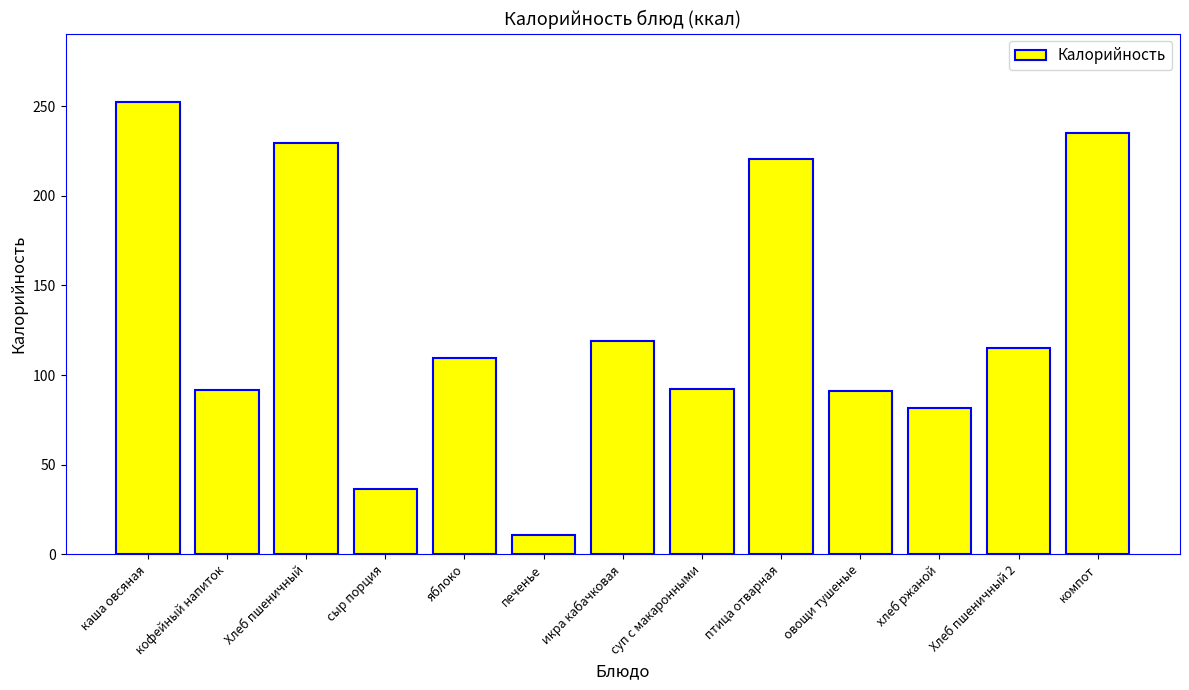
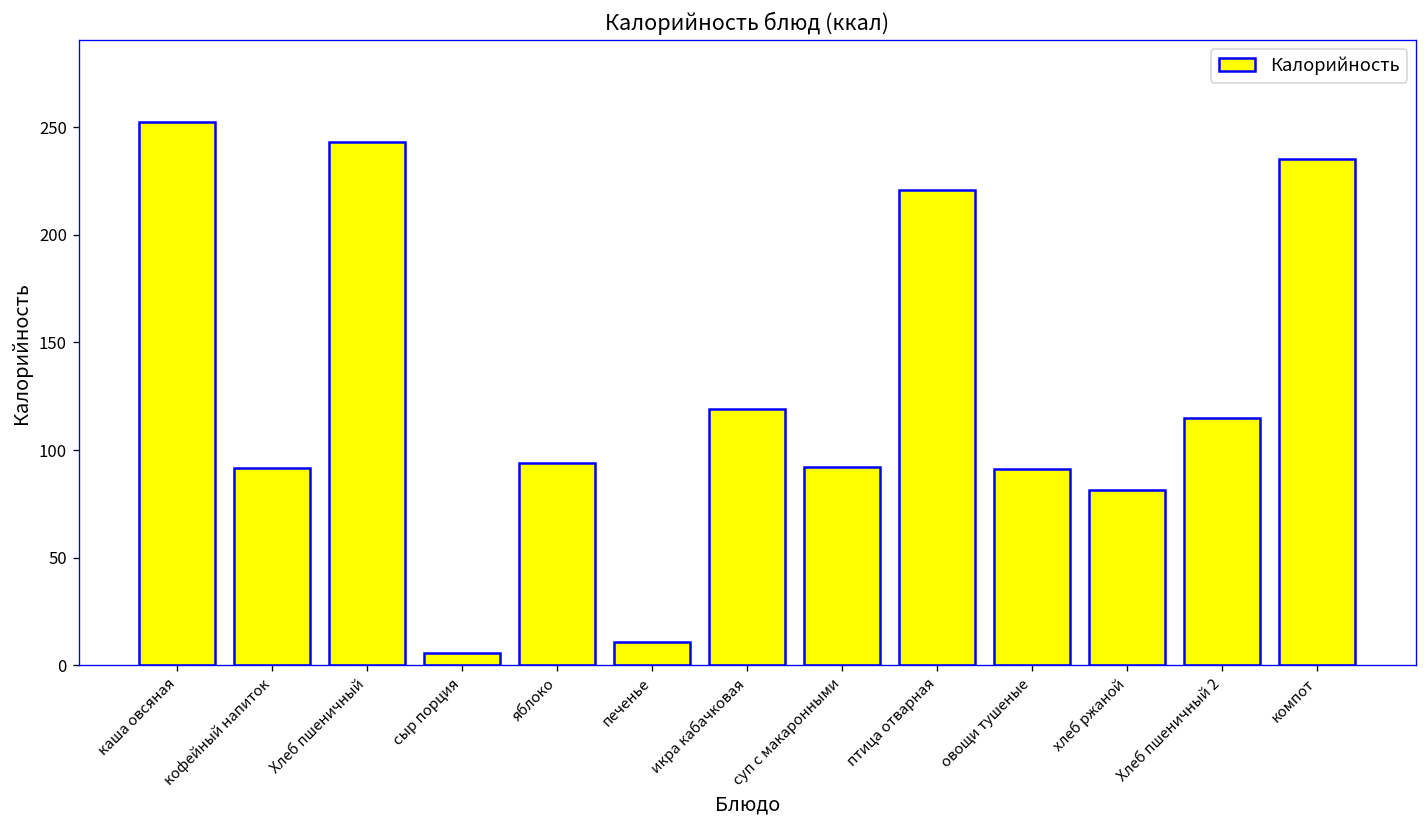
Хлеб пшеничный: 230 -> 243
сыр порция: 36 -> 6
яблоко: 109 -> 94
